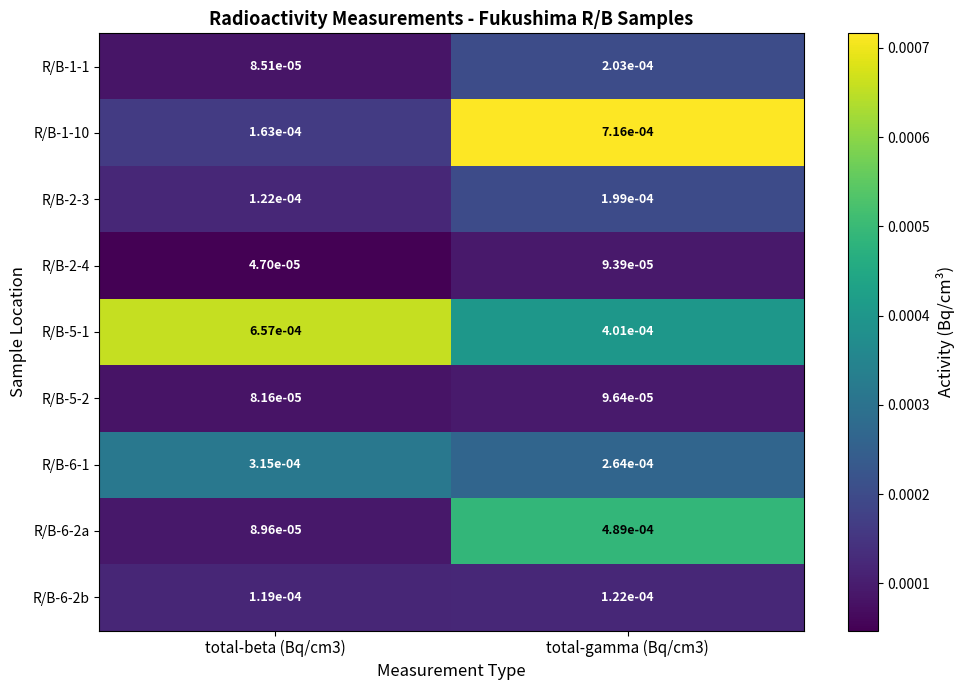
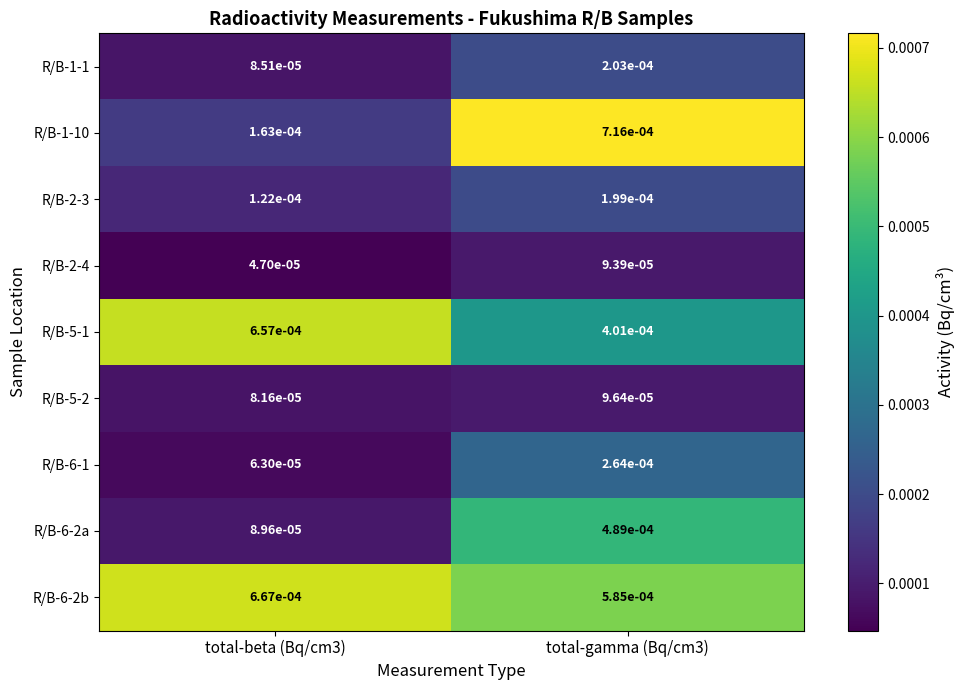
R/B-6-1, total-beta (Bq/cm3): 3.15e-04 -> 6.30e-05
R/B-6-2b, total-beta (Bq/cm3): 1.19e-04 -> 6.67e-04
R/B-6-2b, total-gamma (Bq/cm3): 1.22e-04 -> 5.85e-04
